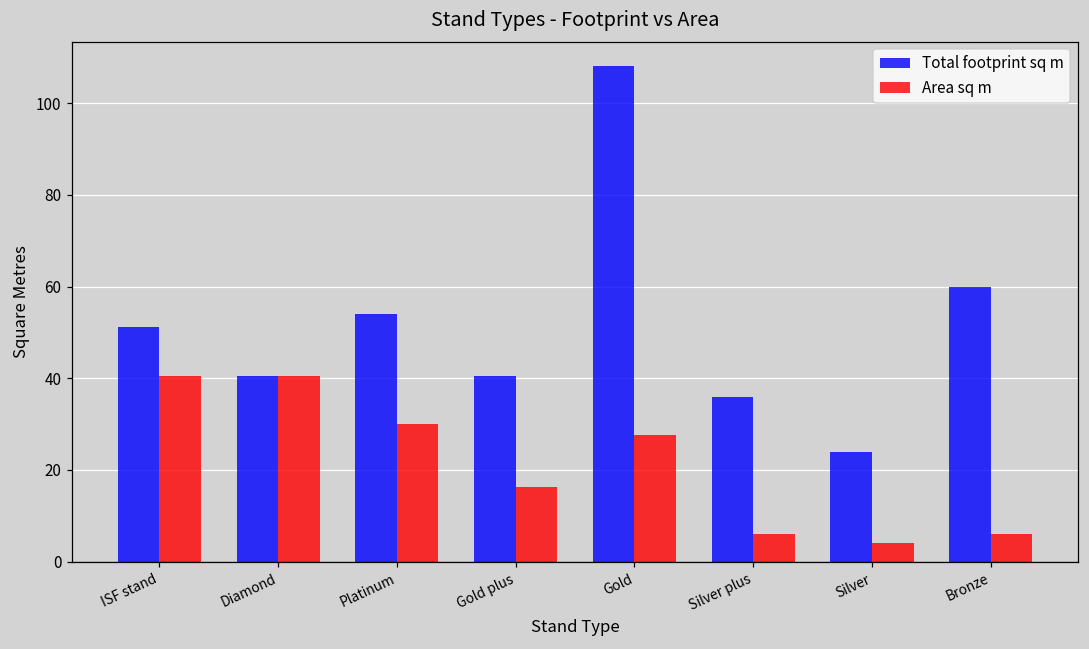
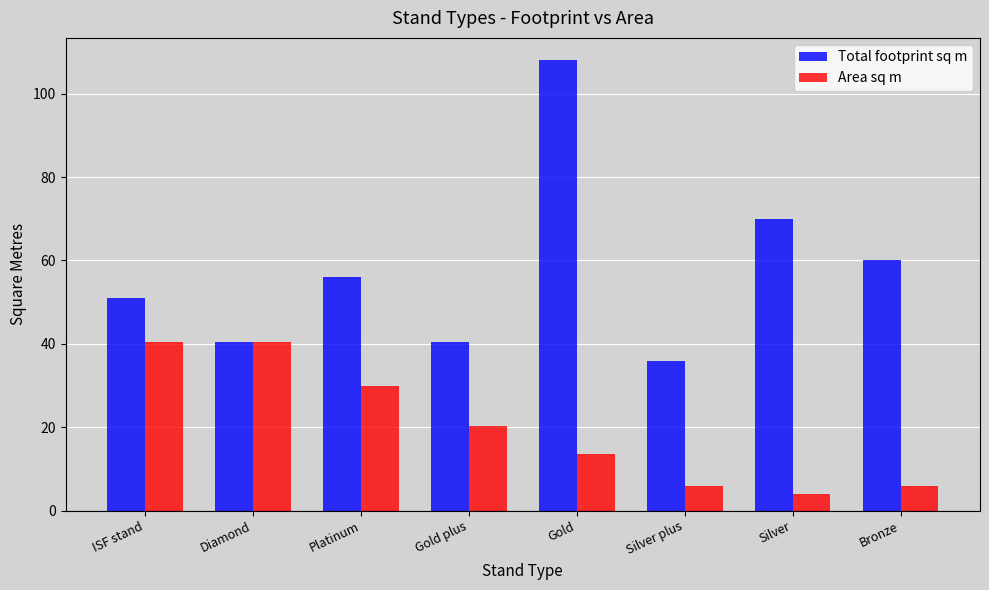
Total footprint sq m, Platinum: 54 -> 56
Area sq m, Gold plus: 16 -> 20
Area sq m, Gold: 28 -> 14
Total footprint sq m, Silver: 24 -> 70
